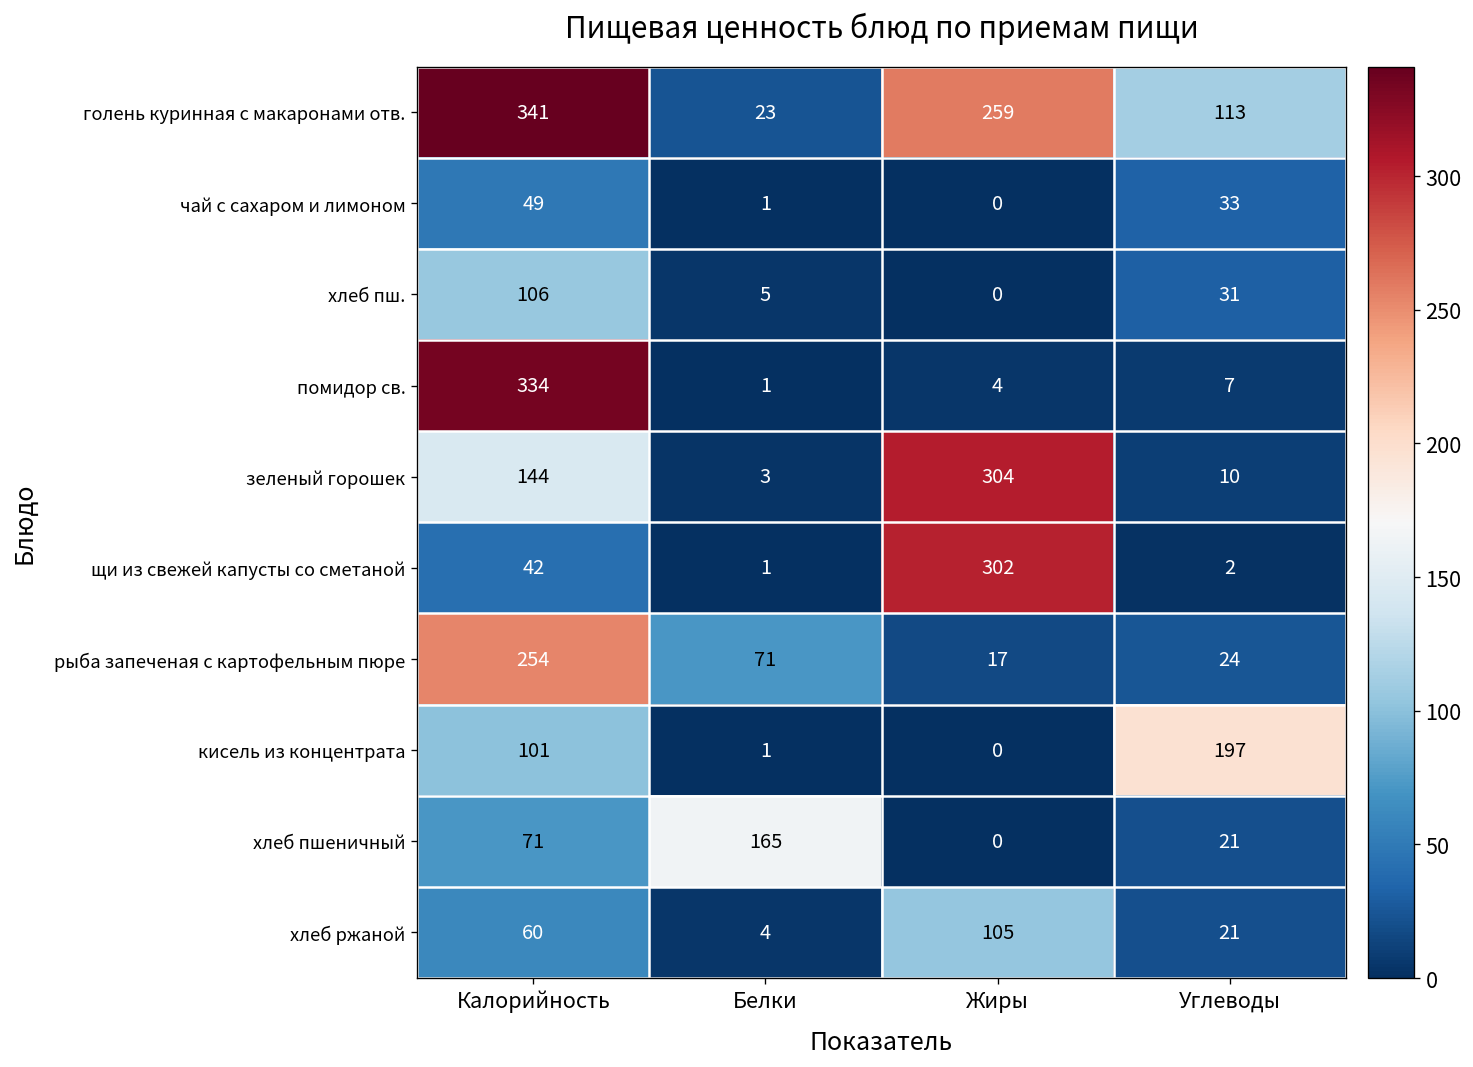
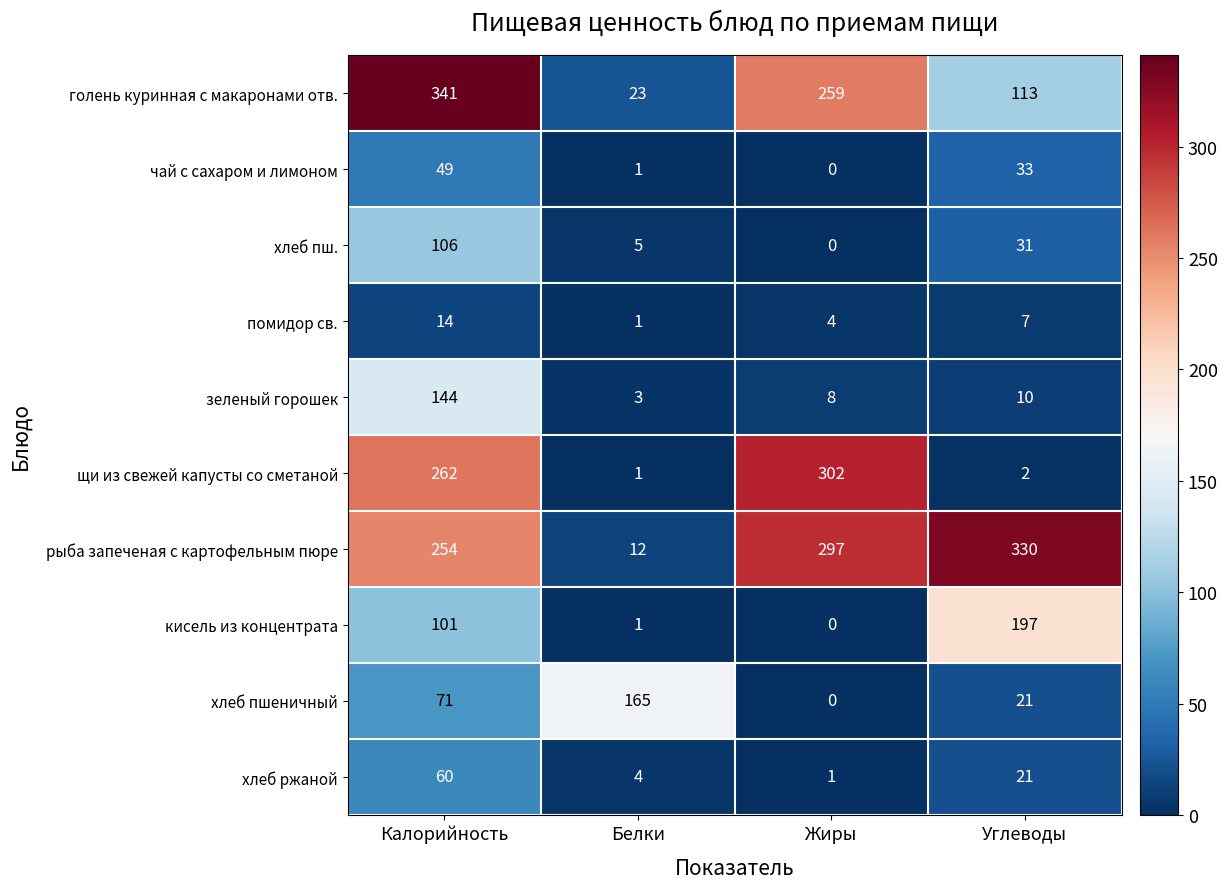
помидор св., Калорийность: 334 -> 14
зеленый горошек, Жиры: 304 -> 8
щи из свежей капусты со сметаной, Калорийность: 42 -> 262
рыба запеченая с картофельным пюре, Белки: 71 -> 12
рыба запеченая с картофельным пюре, Жиры: 17 -> 297
рыба запеченая с картофельным пюре, Углеводы: 24 -> 330
хлеб ржаной, Жиры: 105 -> 1
